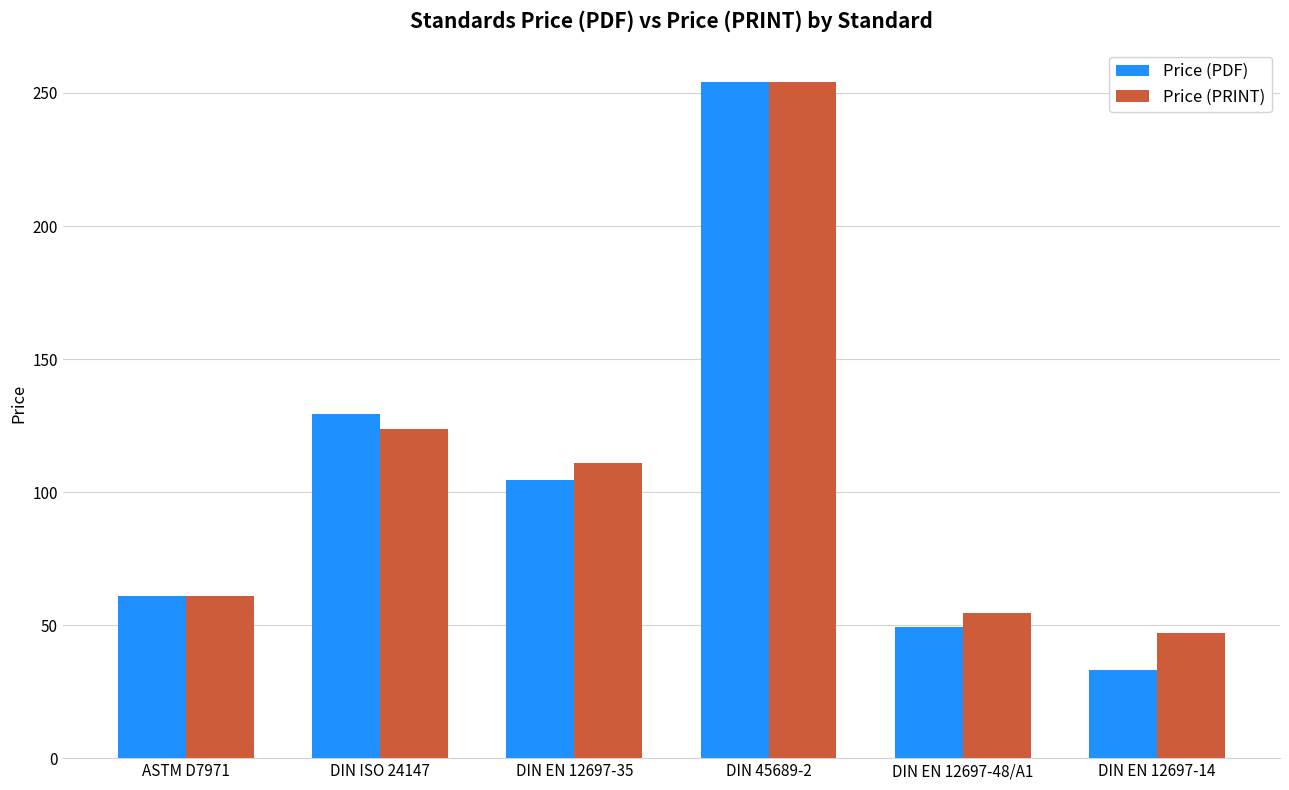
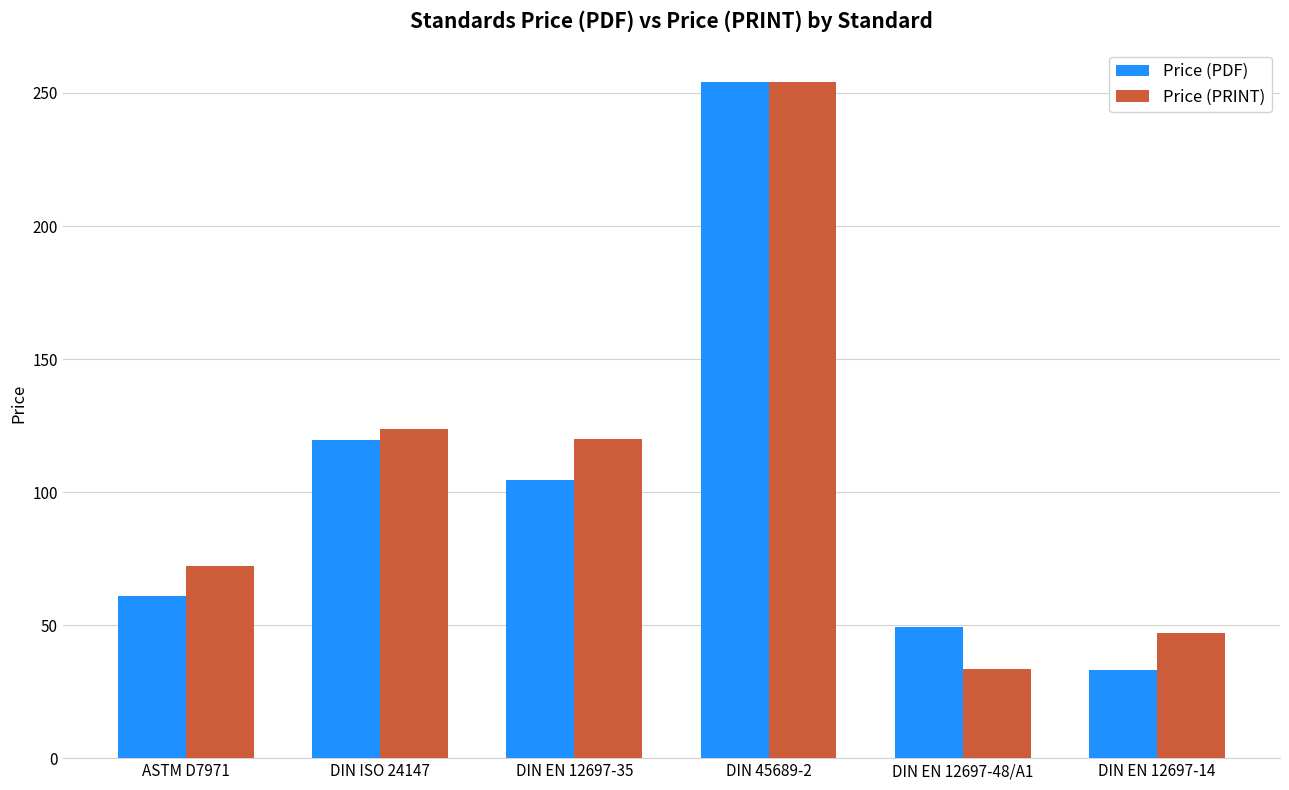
Price (PRINT), ASTM D7971: 61 -> 72
Price (PDF), DIN ISO 24147: 129 -> 119
Price (PRINT), DIN EN 12697-35: 111 -> 120
Price (PRINT), DIN EN 12697-48/A1: 54 -> 34
